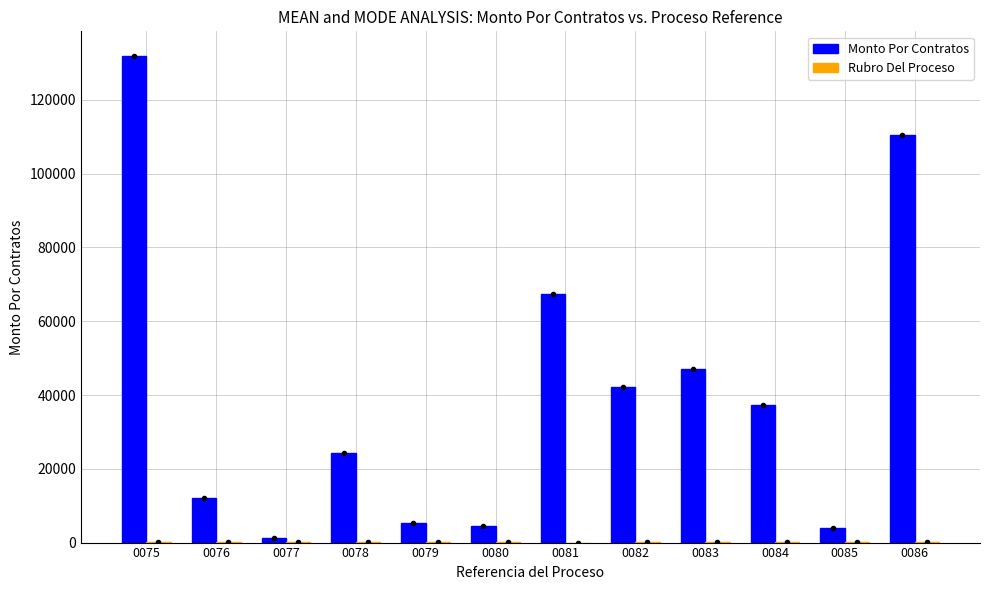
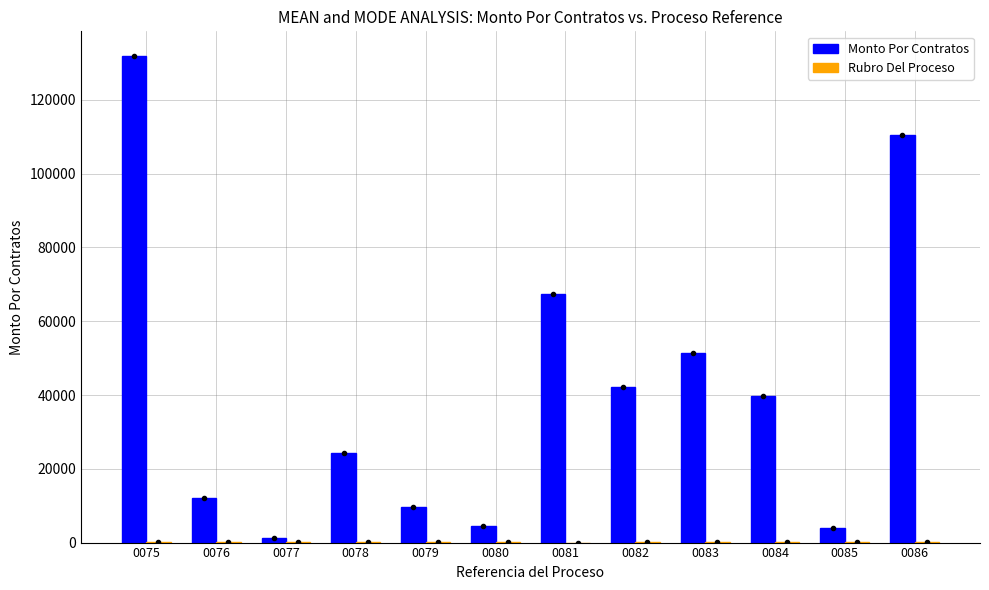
Monto Por Contratos, 0079: 5000 -> 10000
Monto Por Contratos, 0083: 47000 -> 51000
Monto Por Contratos, 0084: 37000 -> 40000
